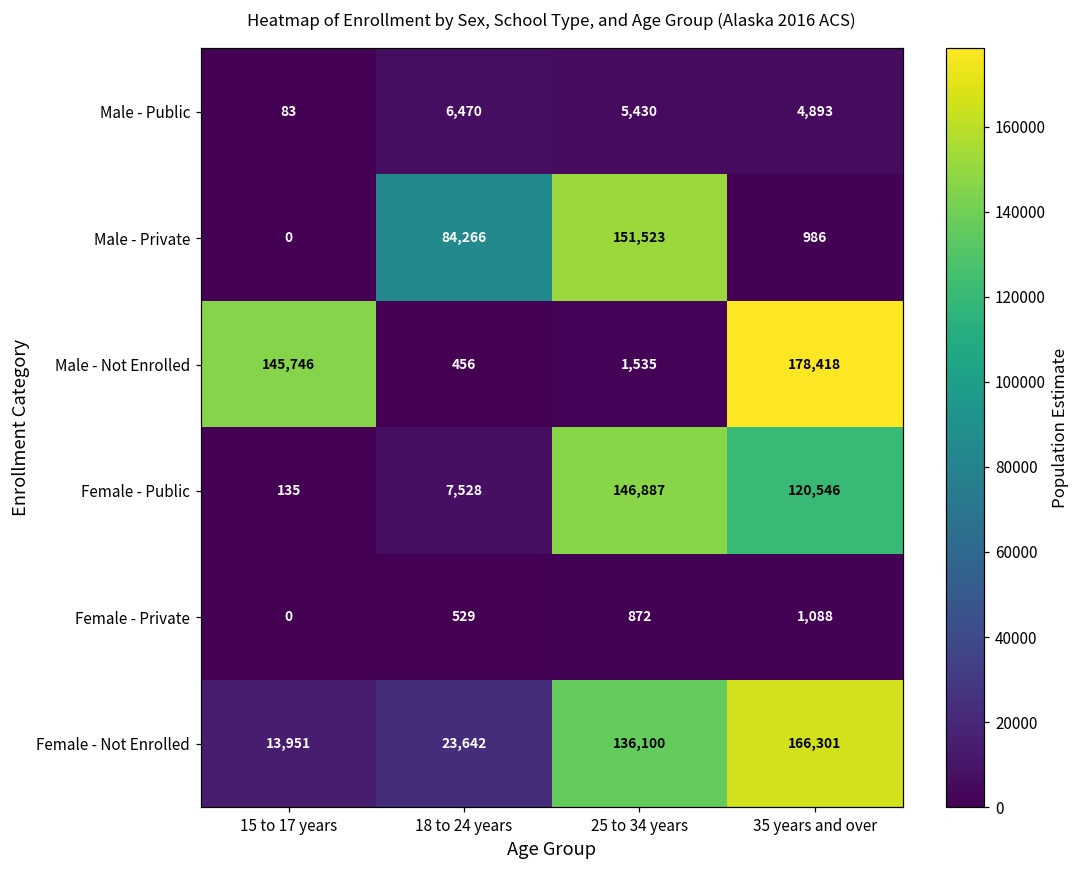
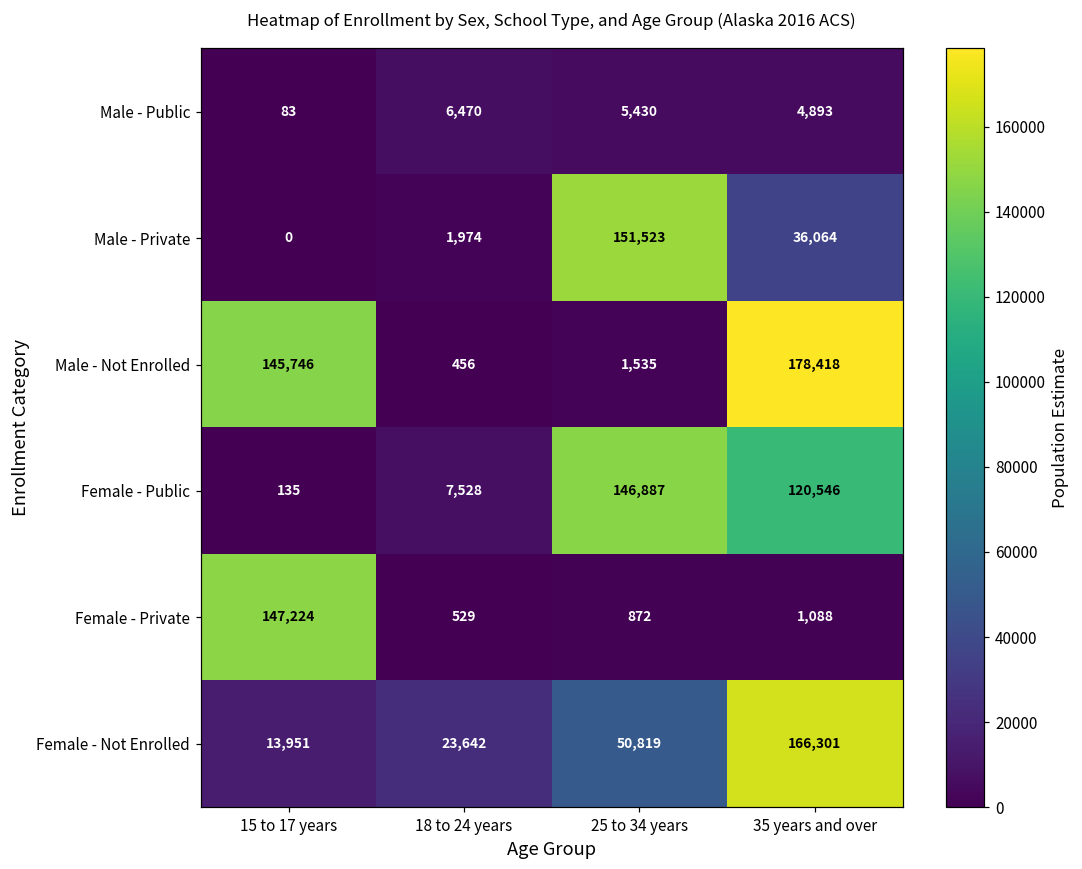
Male - Private, 18 to 24 years: 84,266 -> 1,974
Male - Private, 35 years and over: 986 -> 36,064
Female - Private, 15 to 17 years: 0 -> 147,224
Female - Not Enrolled, 25 to 34 years: 136,100 -> 50,819
